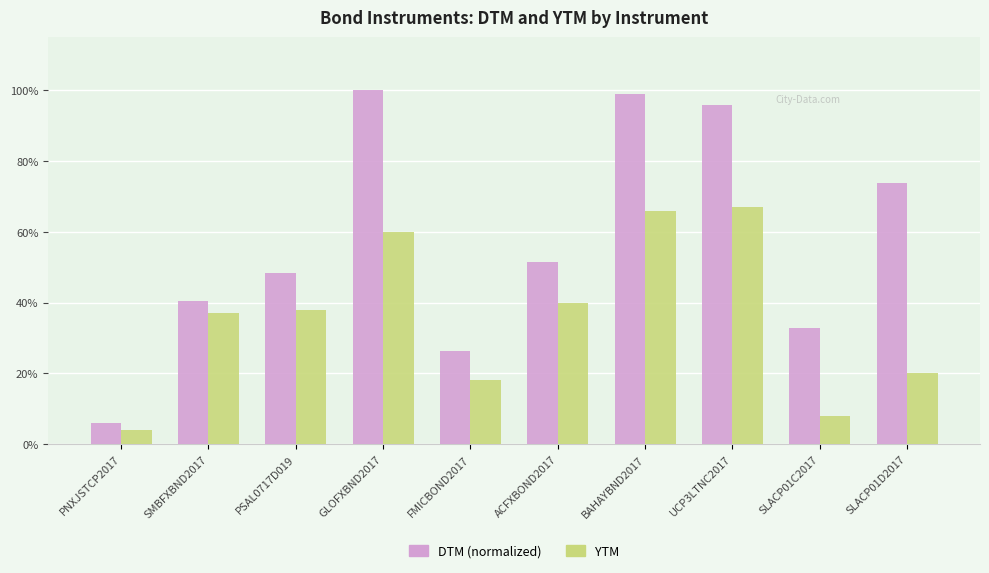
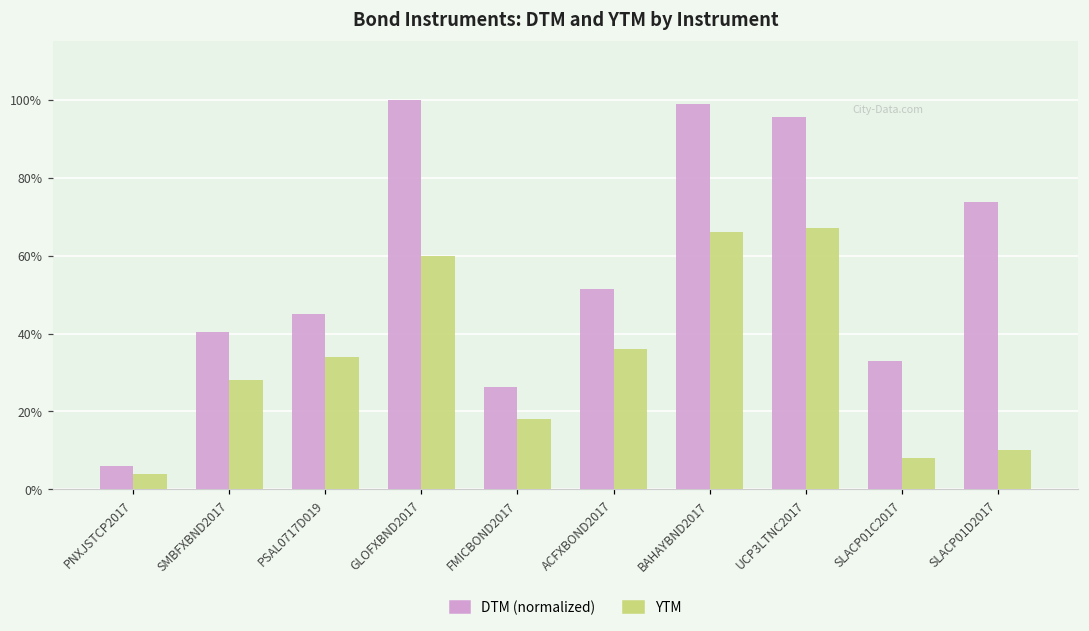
YTM, SMBFXBND2017: 37% -> 28%
DTM (normalized), PSAL0717D019: 48% -> 45%
YTM, PSAL0717D019: 38% -> 34%
YTM, ACFXBOND2017: 40% -> 36%
YTM, SLACP01D2017: 20% -> 10%
